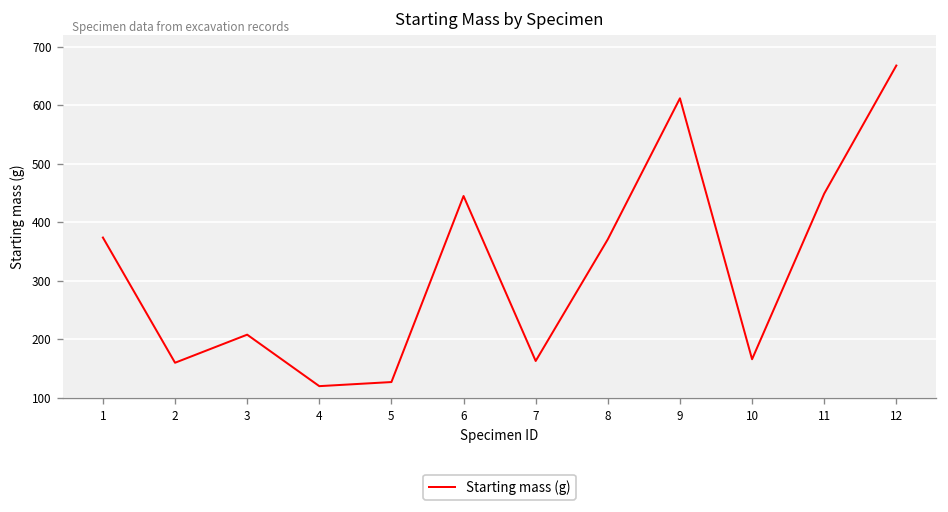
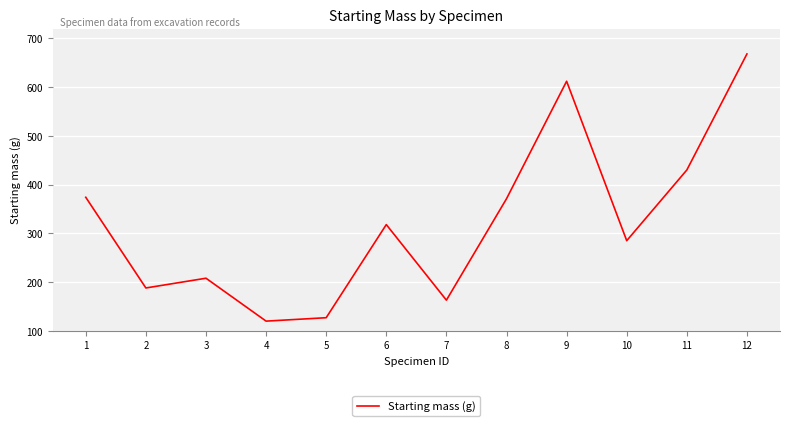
2: 160 -> 190
6: 450 -> 320
10: 170 -> 290
11: 450 -> 430
